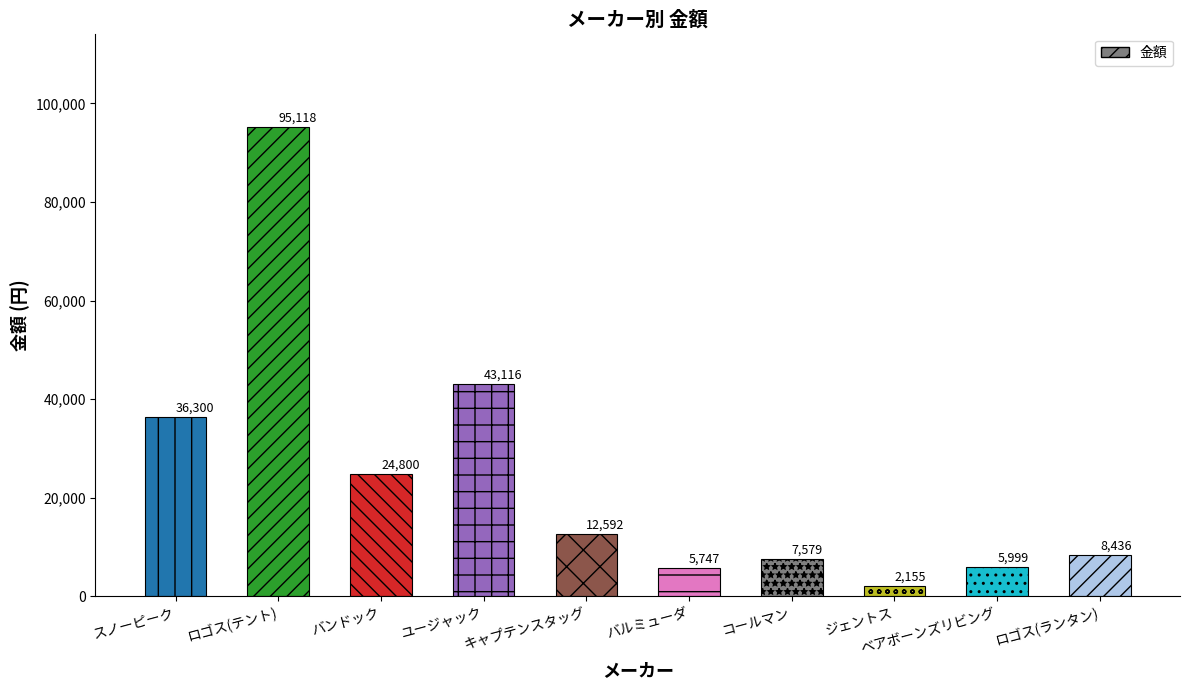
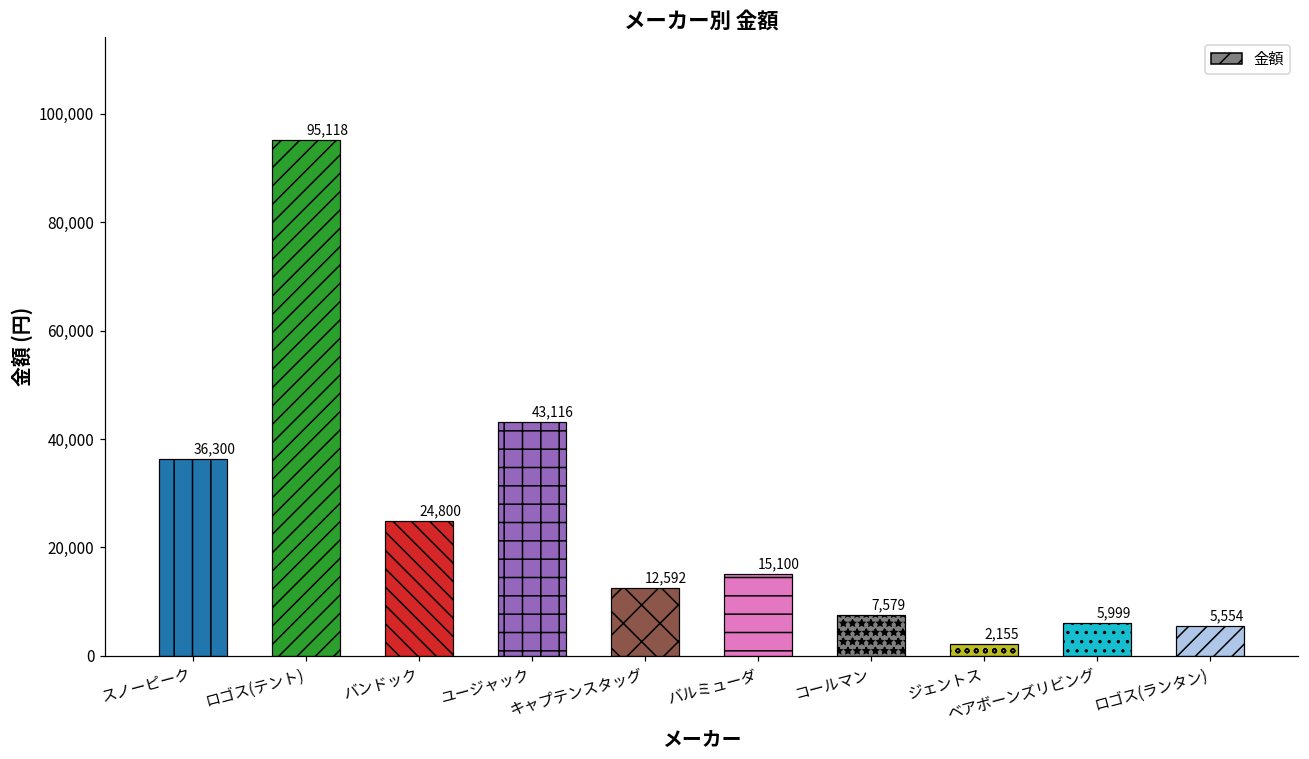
バルミューダ: 5,747 -> 15,100
ロゴス(ランタン): 8,436 -> 5,554
